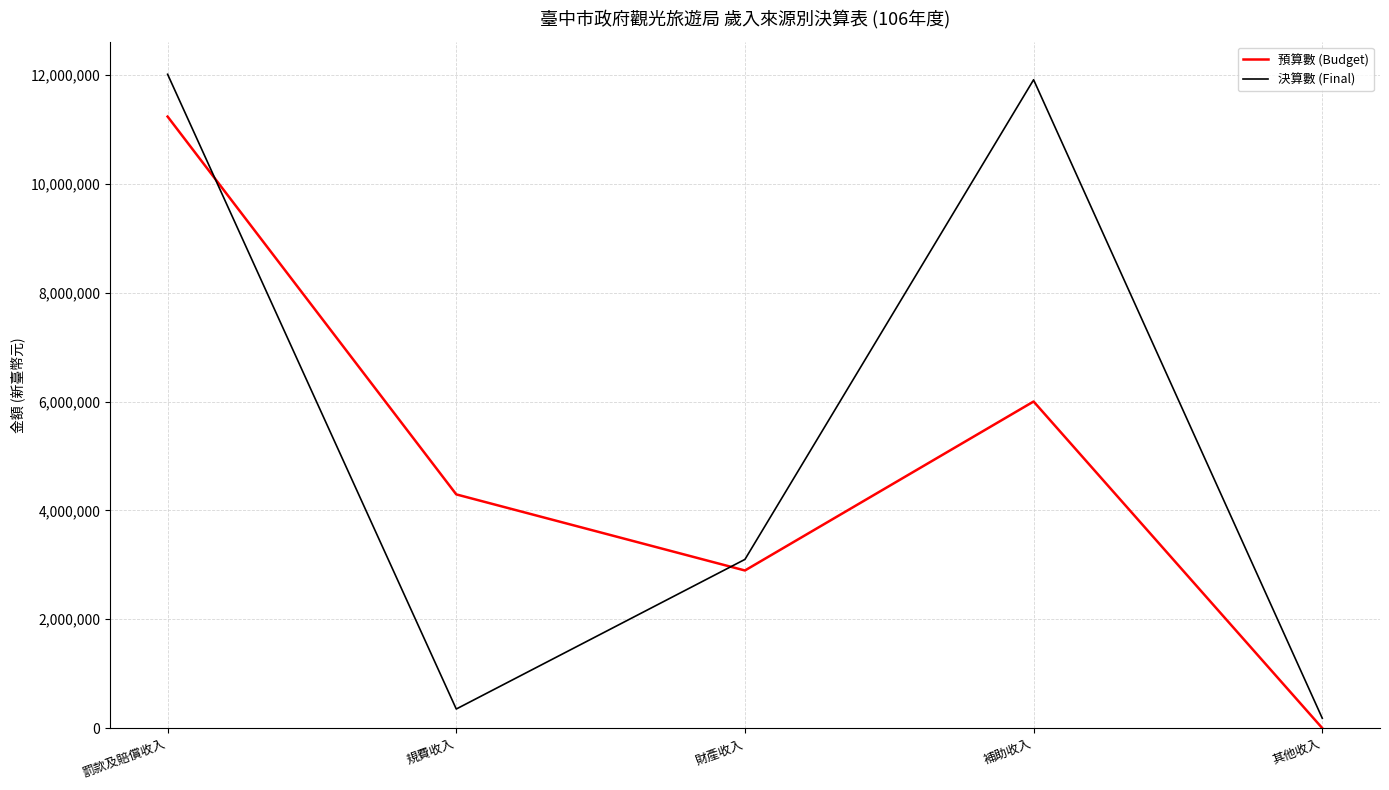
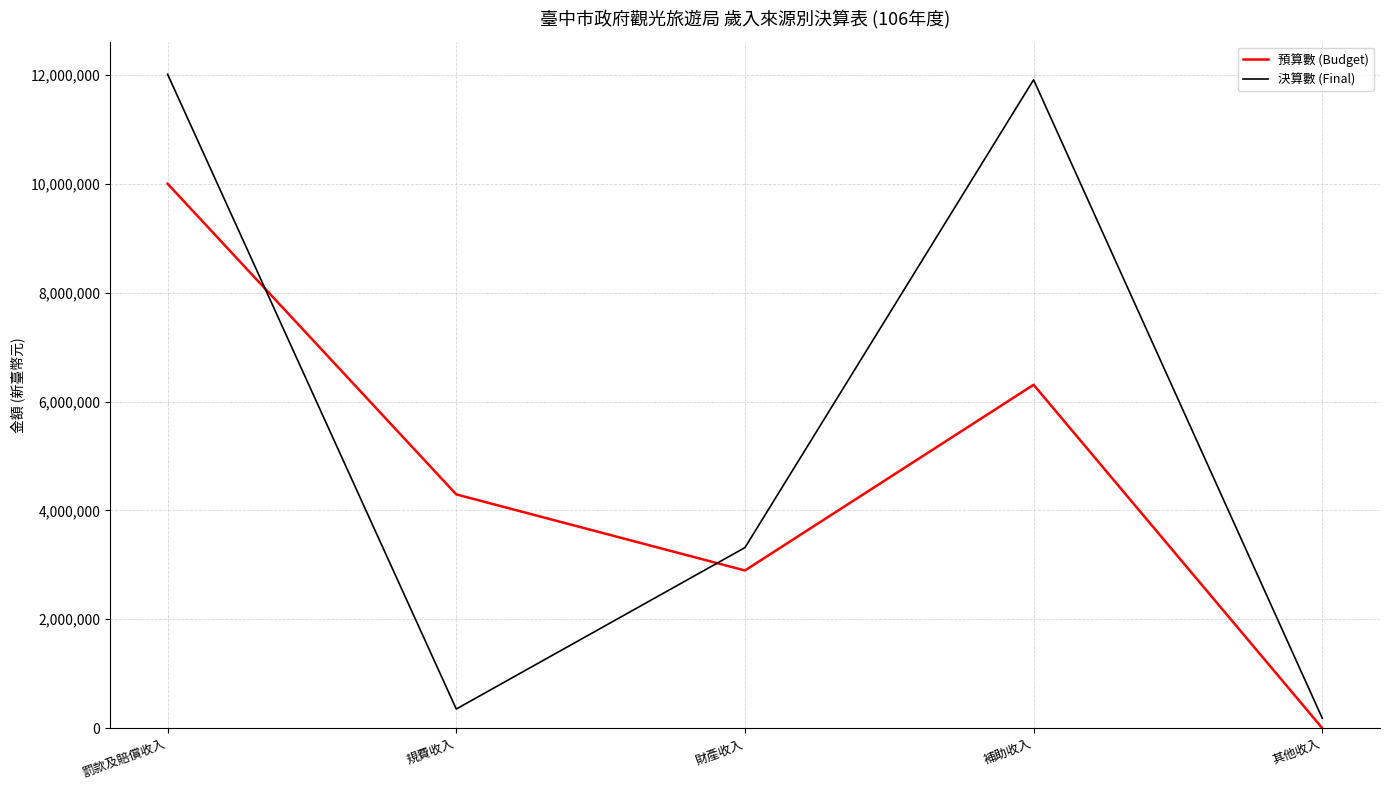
預算數 (Budget), 罰款及賠償收入: 11,200,000 -> 10,000,000
決算數 (Final), 財產收入: 3,100,000 -> 3,300,000
預算數 (Budget), 補助收入: 6,000,000 -> 6,300,000
